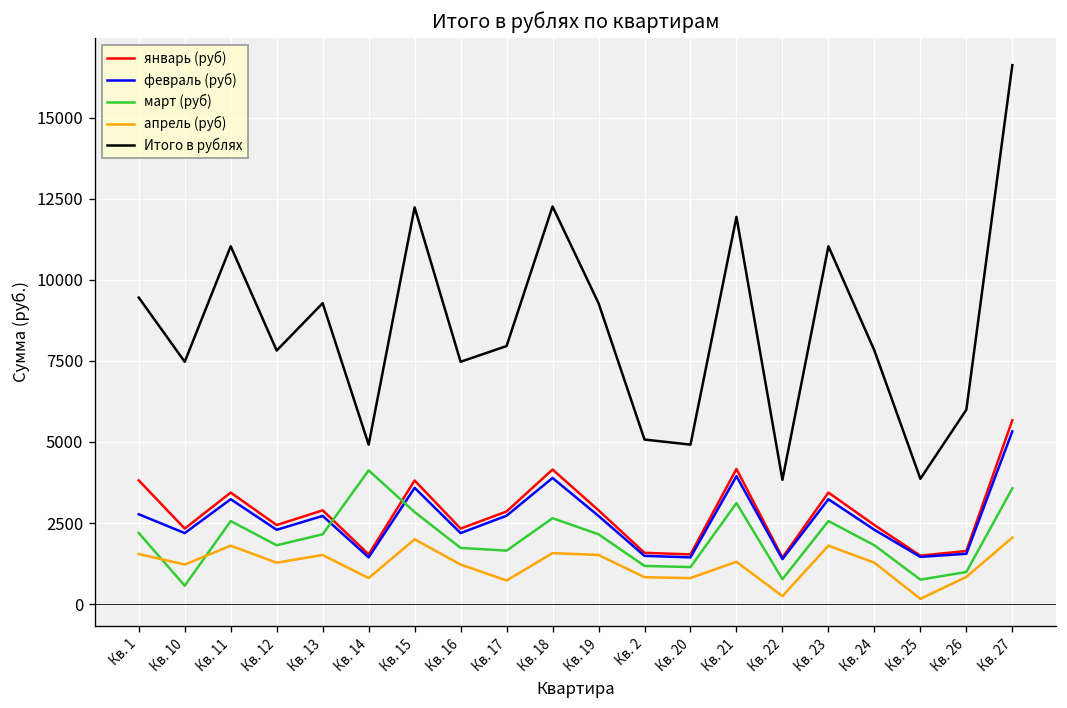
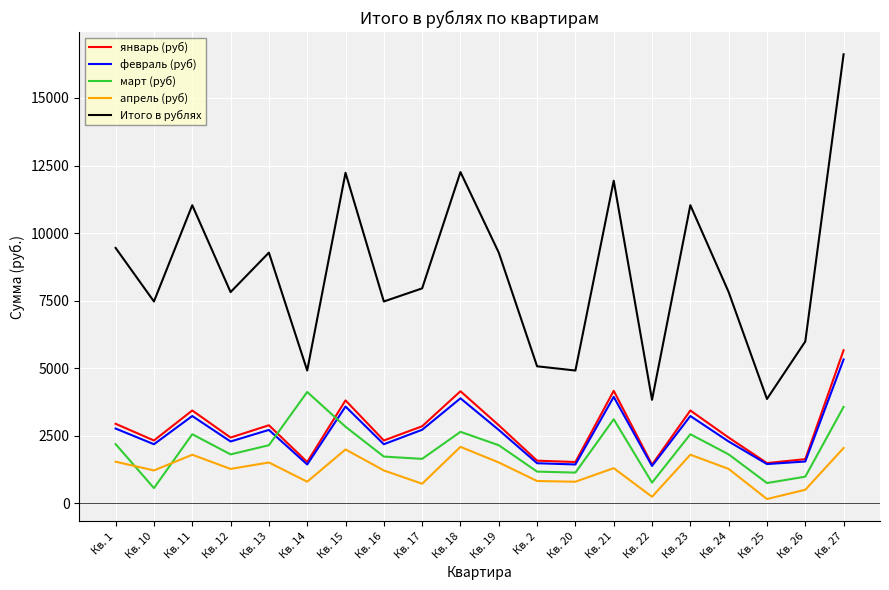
январь (руб), Кв. 1: 3800 -> 2900
апрель (руб), Кв. 18: 1600 -> 2100
апрель (руб), Кв. 26: 800 -> 500
